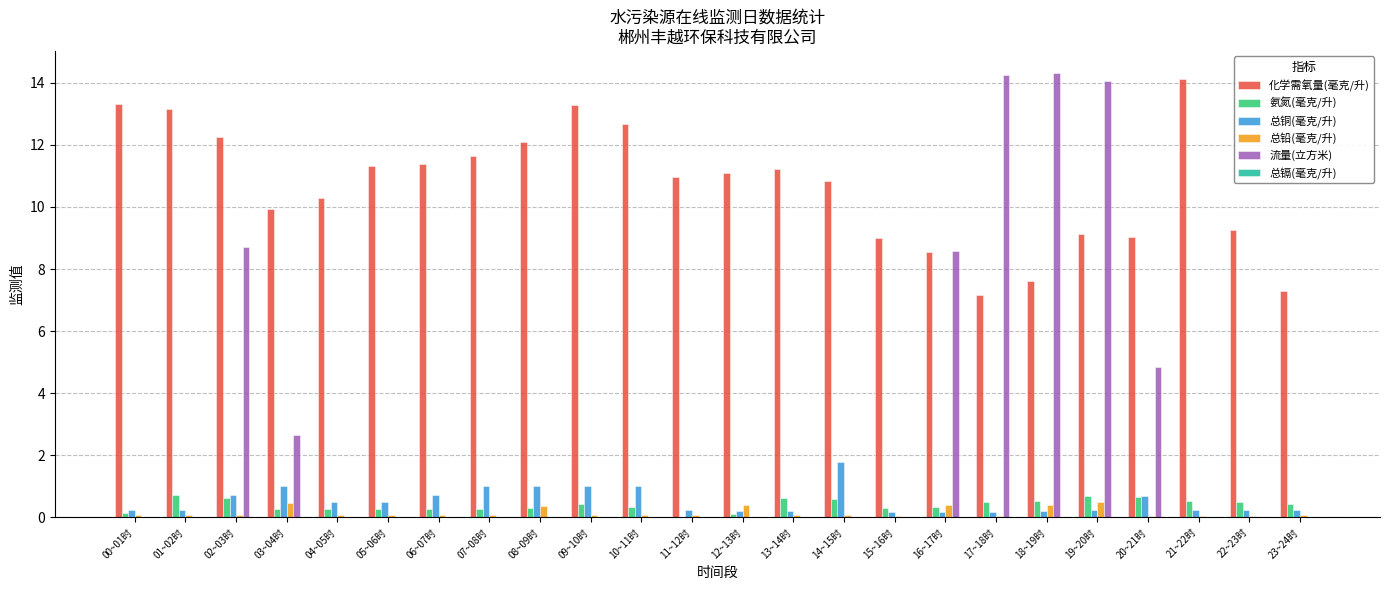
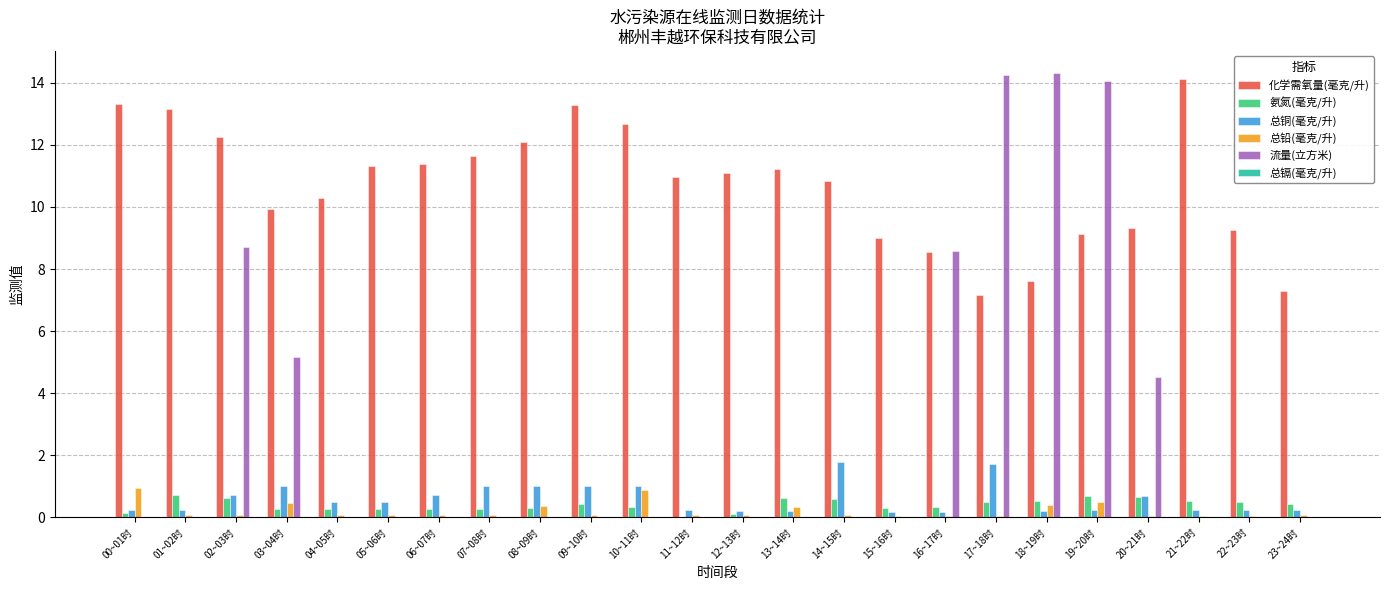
总铅(毫克/升), 00~01时: 0.1 -> 1.0
流量(立方米), 03~04时: 2.7 -> 5.2
总铅(毫克/升), 10~11时: 0.1 -> 0.9
总铅(毫克/升), 12~13时: 0.4 -> 0.1
总铅(毫克/升), 13~14时: 0.1 -> 0.3
总铅(毫克/升), 16~17时: 0.4 -> 0.0
总铜(毫克/升), 17~18时: 0.2 -> 1.7
化学需氧量(毫克/升), 20~21时: 9.0 -> 9.3
流量(立方米), 20~21时: 4.9 -> 4.5
